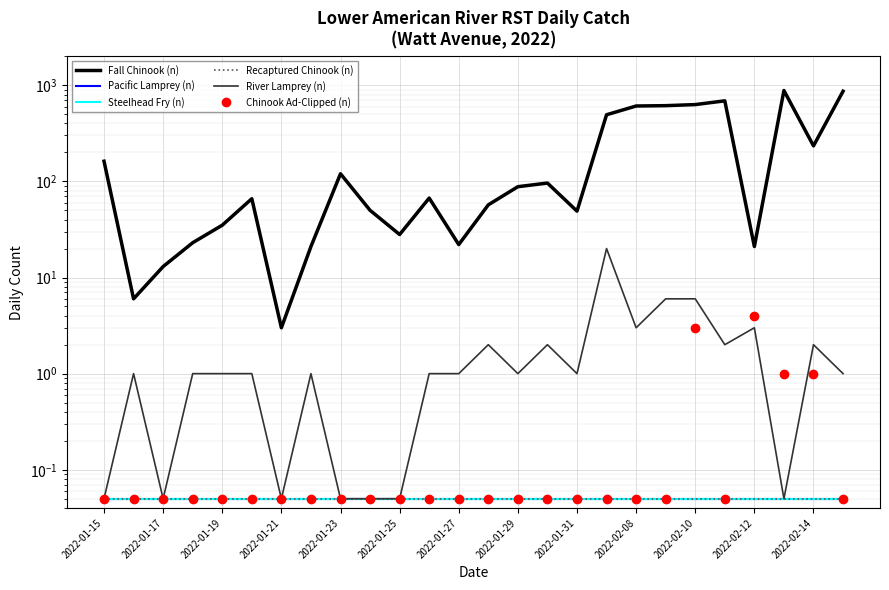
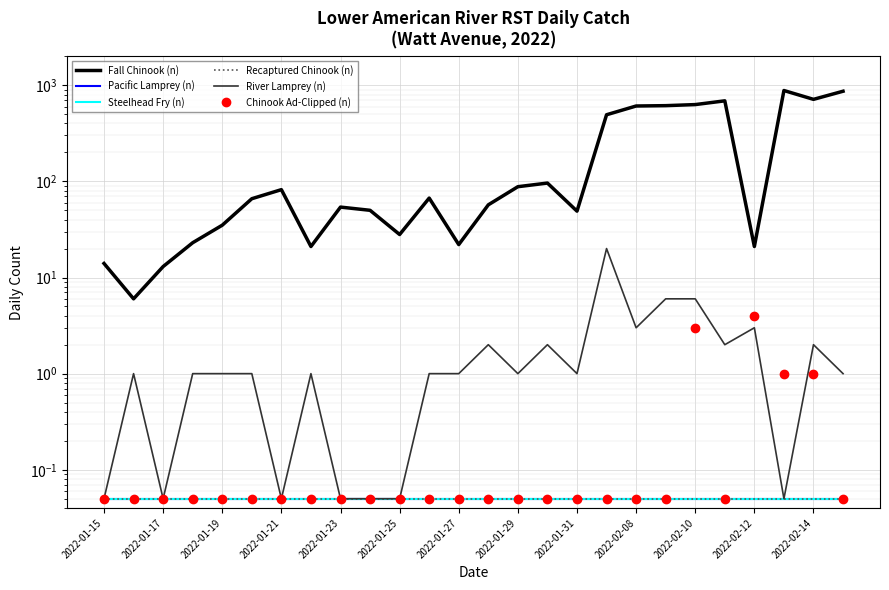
Fall Chinook (n), 2022-01-15: 160 -> 14
Fall Chinook (n), 2022-01-21: 3 -> 80
Fall Chinook (n), 2022-01-23: 120 -> 50
Fall Chinook (n), 2022-02-14: 230 -> 700
